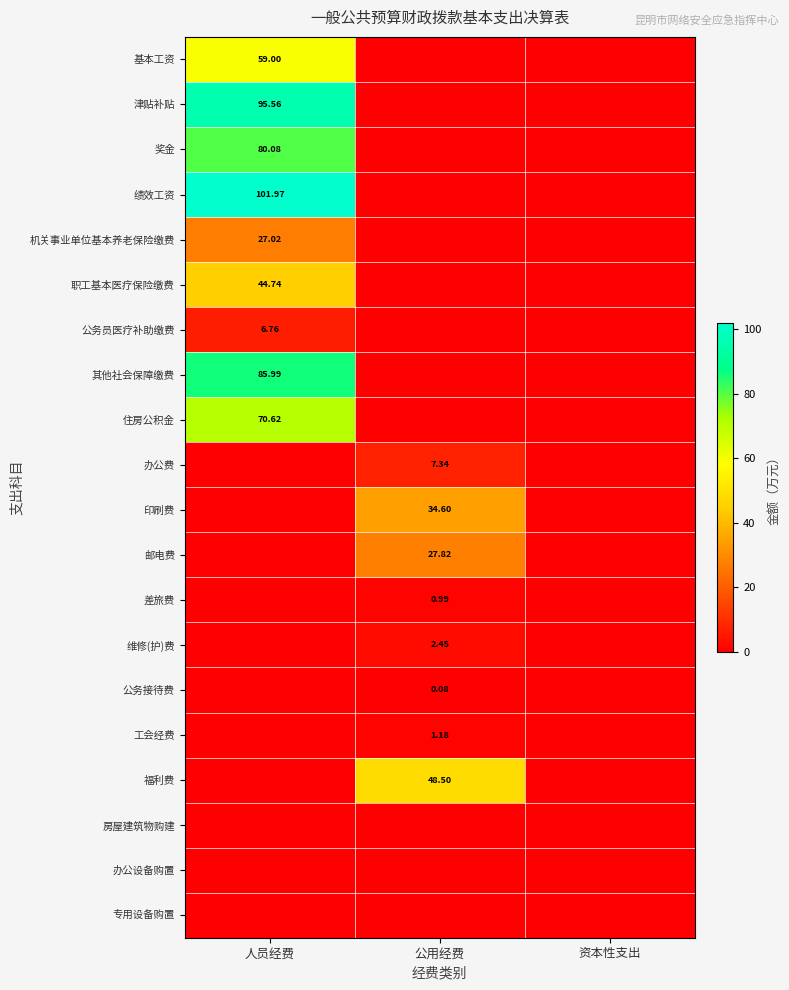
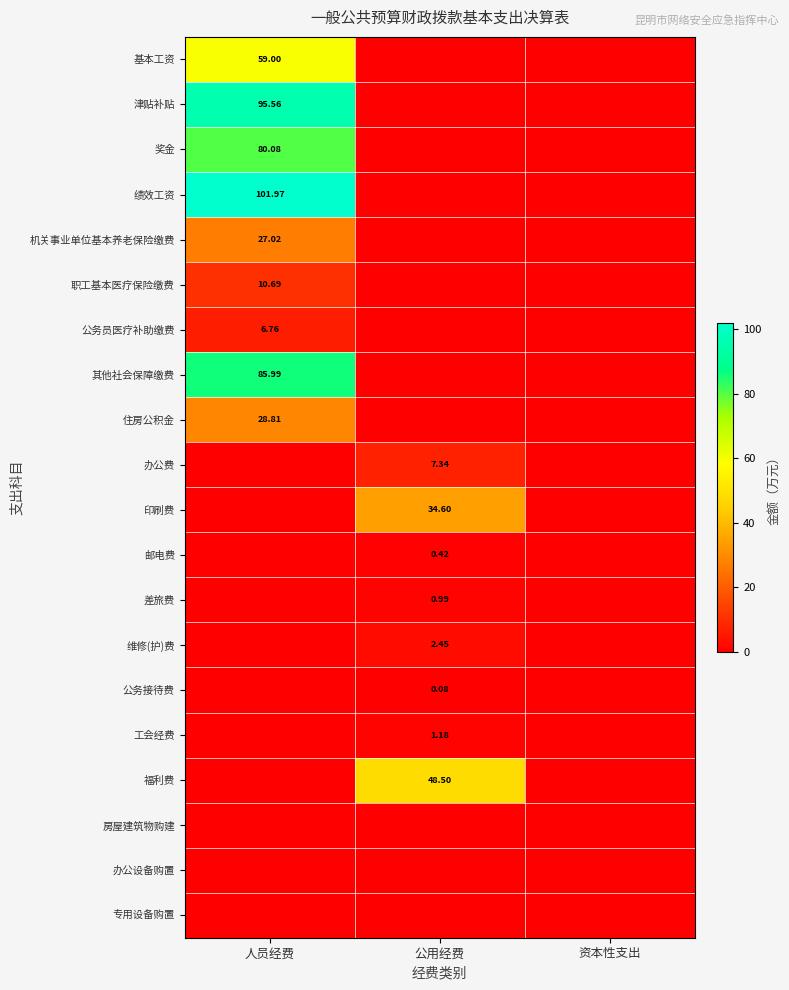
职工基本医疗保险缴费, 人员经费: 44.74 -> 10.69
住房公积金, 人员经费: 70.62 -> 28.81
邮电费, 公用经费: 27.82 -> 0.42
